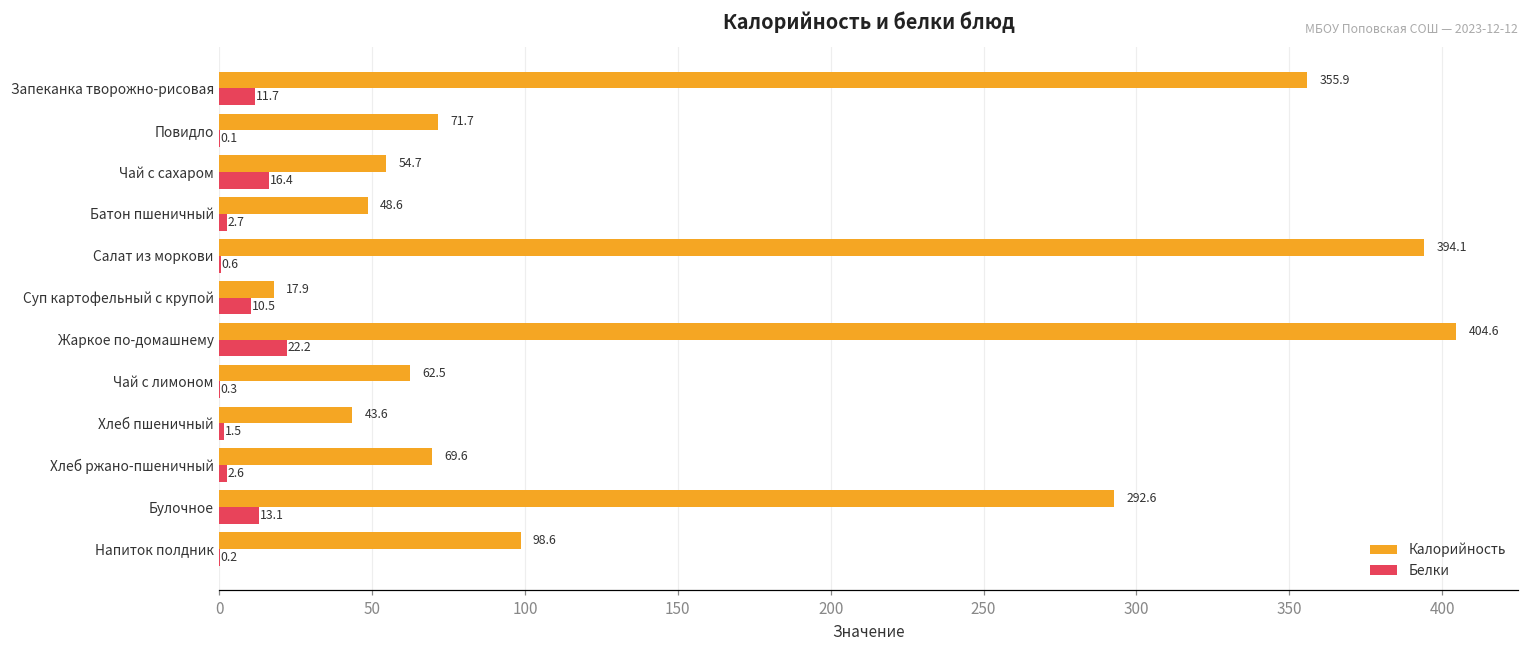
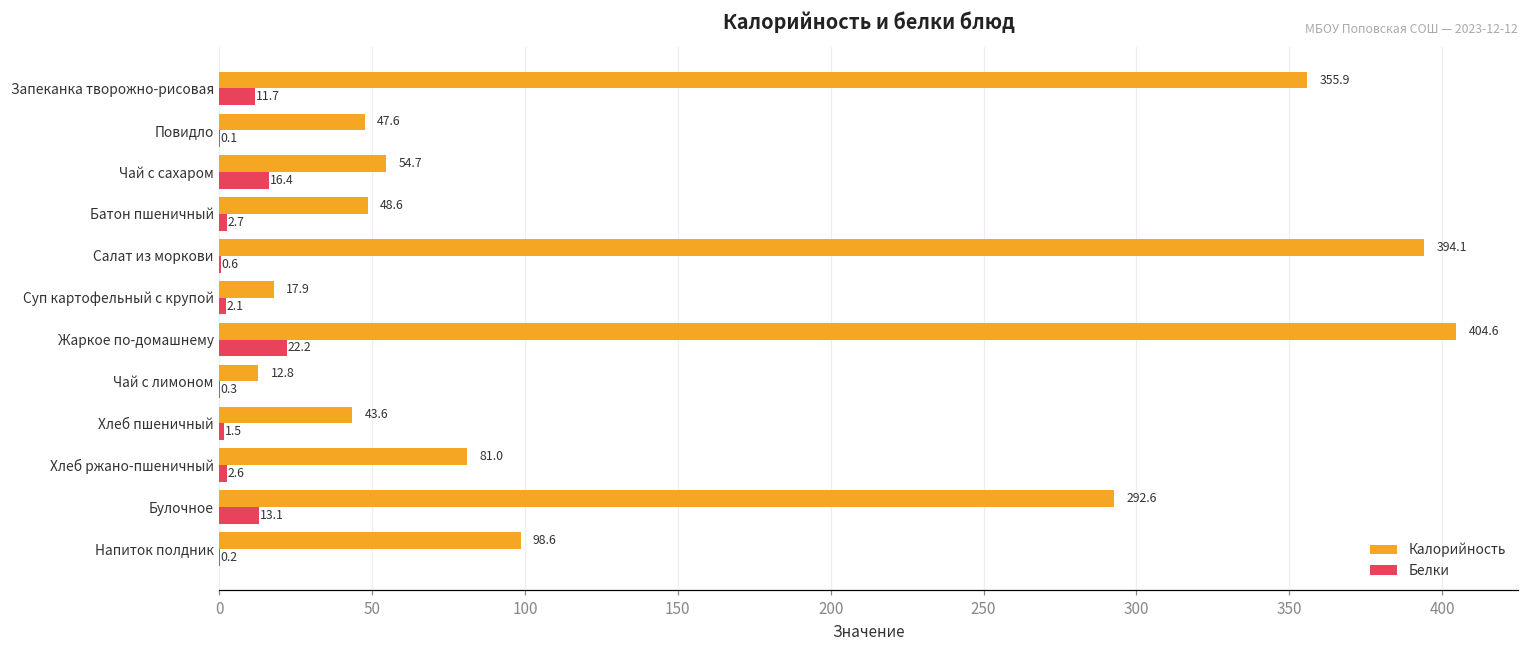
Калорийность, Повидло: 71.7 -> 47.6
Белки, Суп картофельный с крупой: 10.5 -> 2.1
Калорийность, Чай с лимоном: 62.5 -> 12.8
Калорийность, Хлеб ржано-пшеничный: 69.6 -> 81.0
